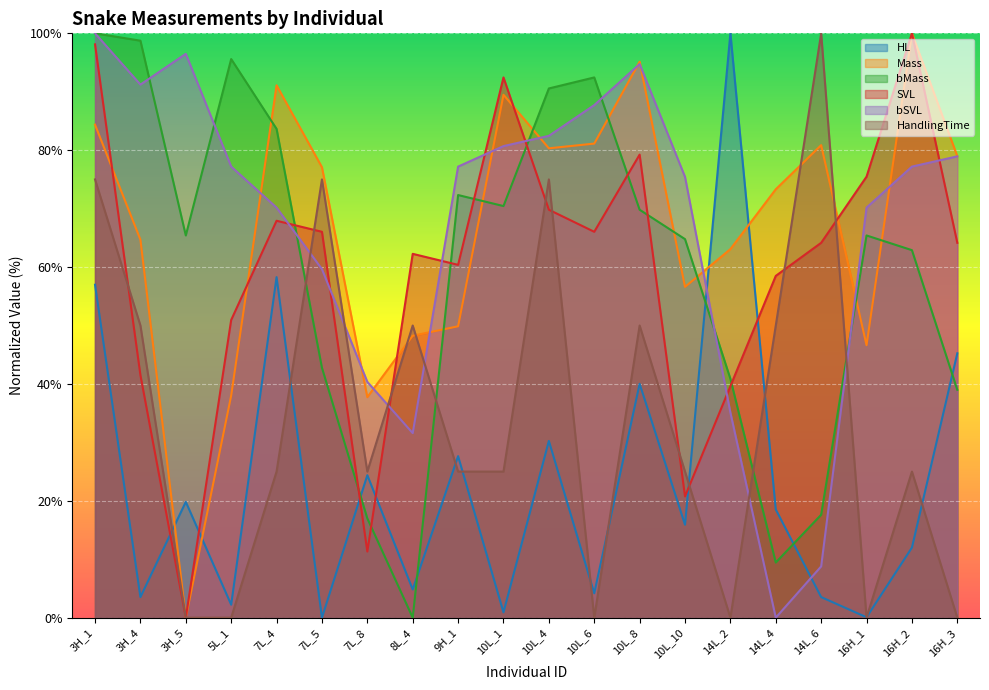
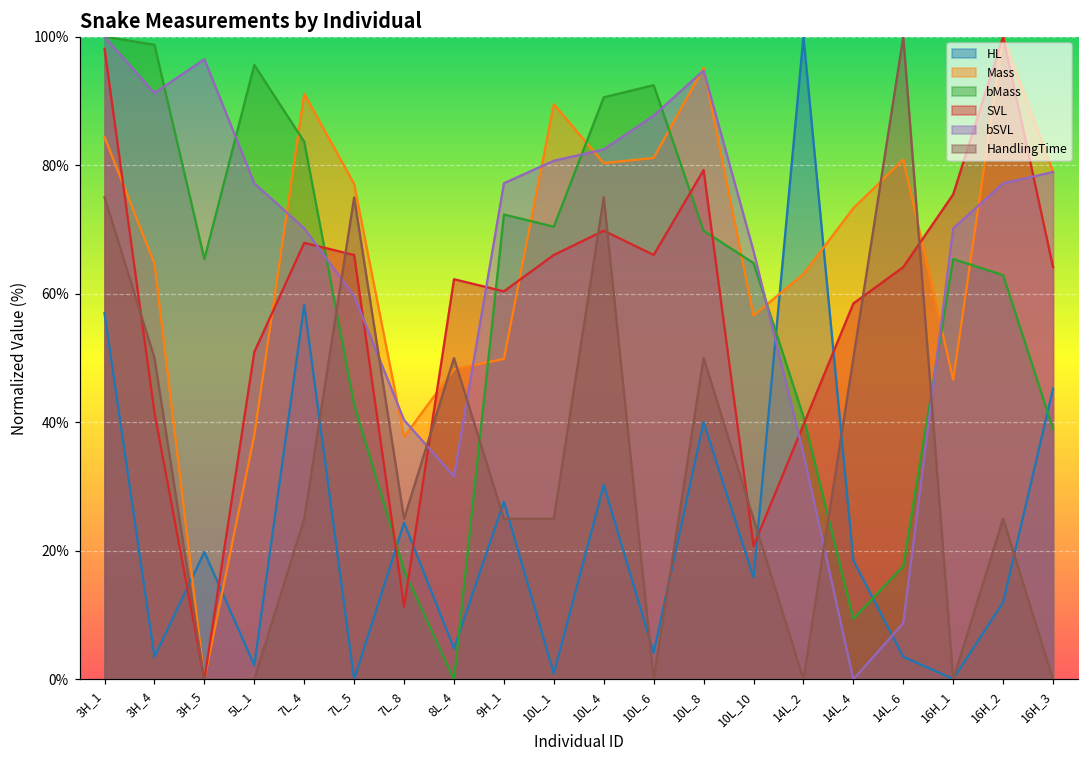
SVL, 10L_1: 92% -> 66%
bSVL, 10L_10: 75% -> 67%
